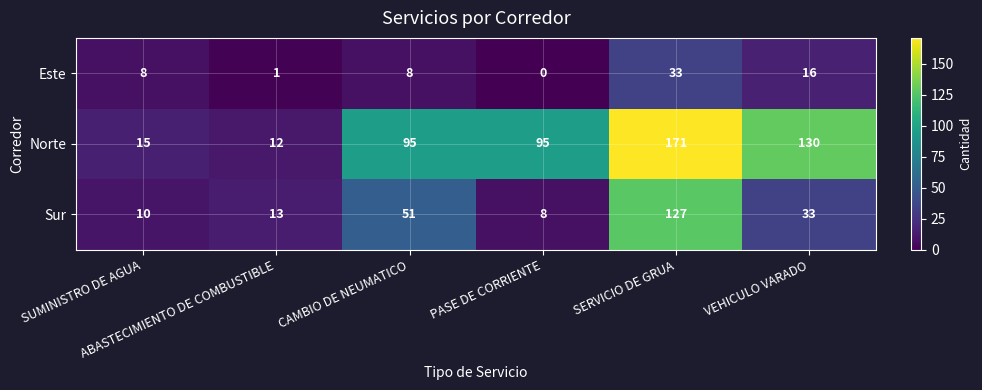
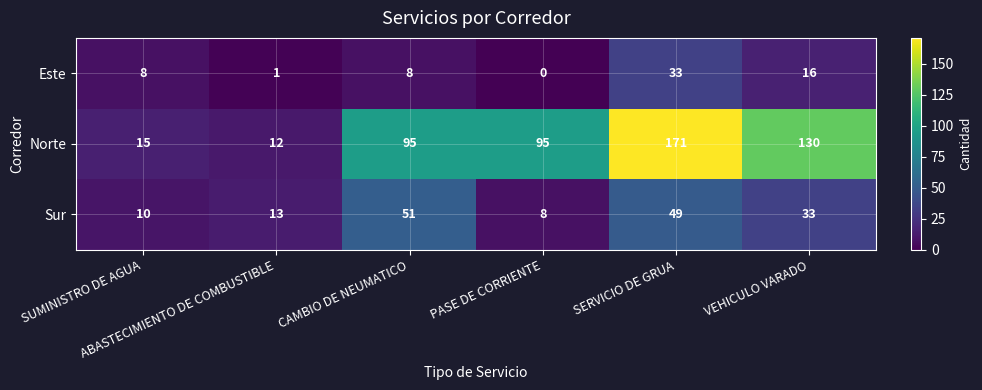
Sur, SERVICIO DE GRUA: 127 -> 49
